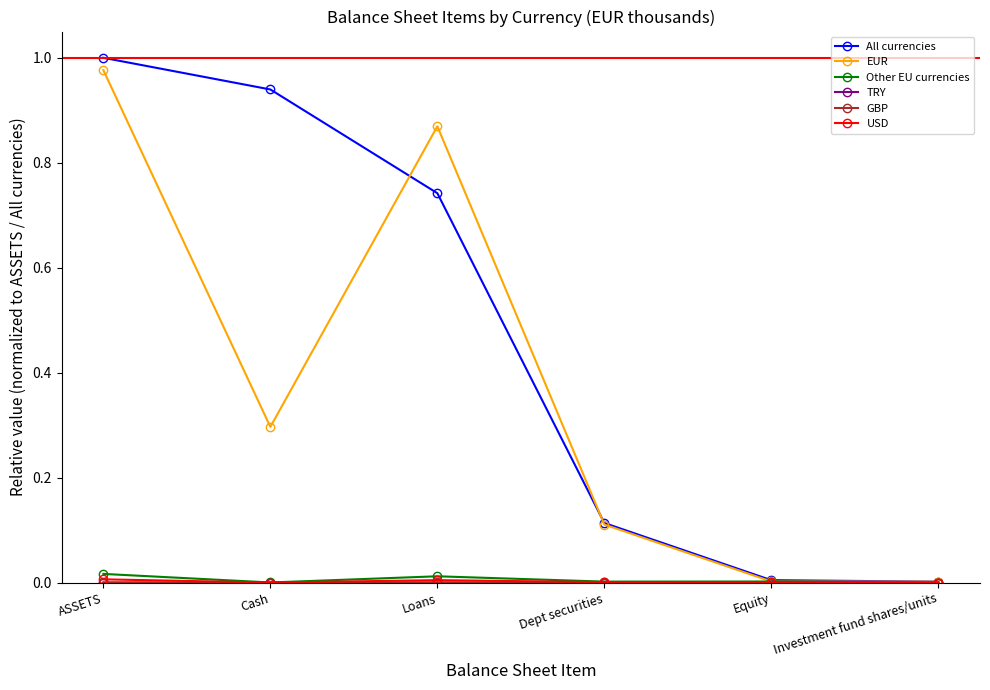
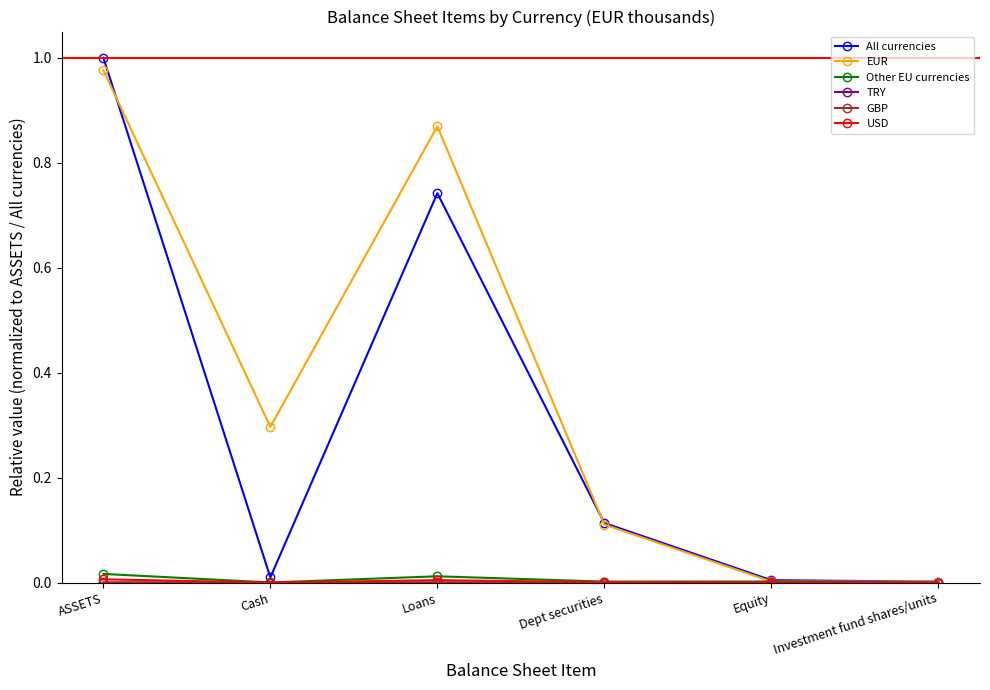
All currencies, Cash: 0.94 -> 0.01
